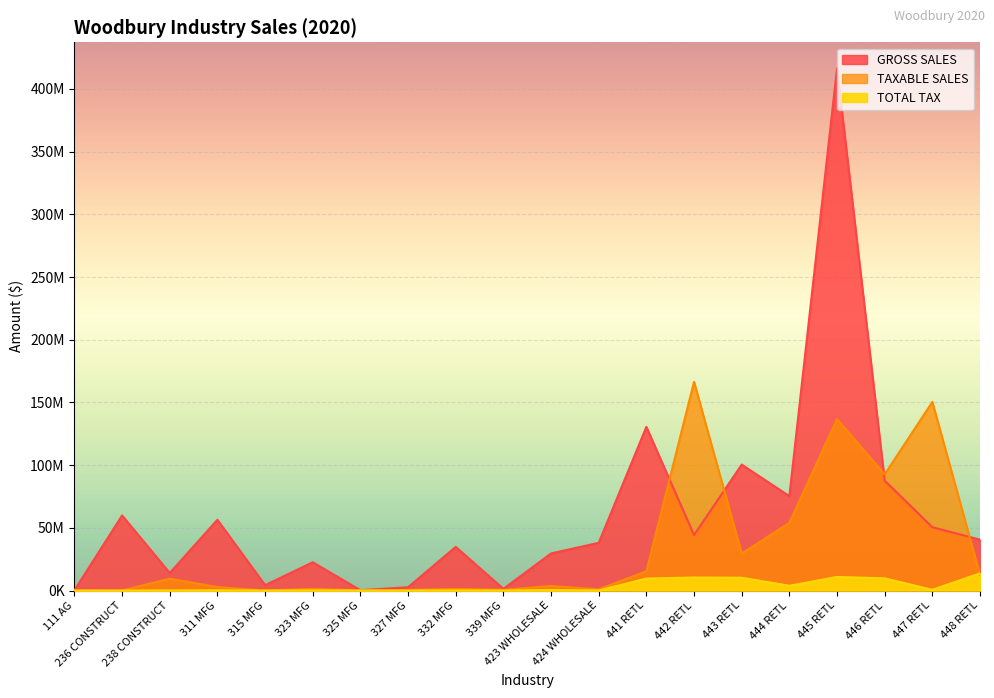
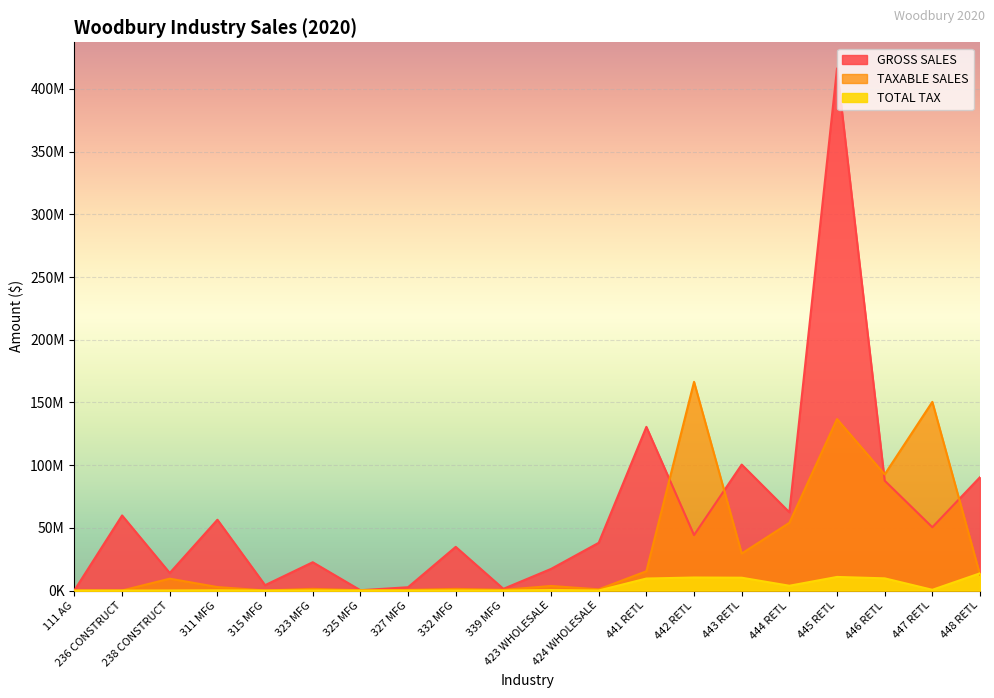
GROSS SALES, 423 WHOLESALE: 30000000 -> 17000000
GROSS SALES, 444 RETL: 75000000 -> 62000000
GROSS SALES, 448 RETL: 41000000 -> 90000000
